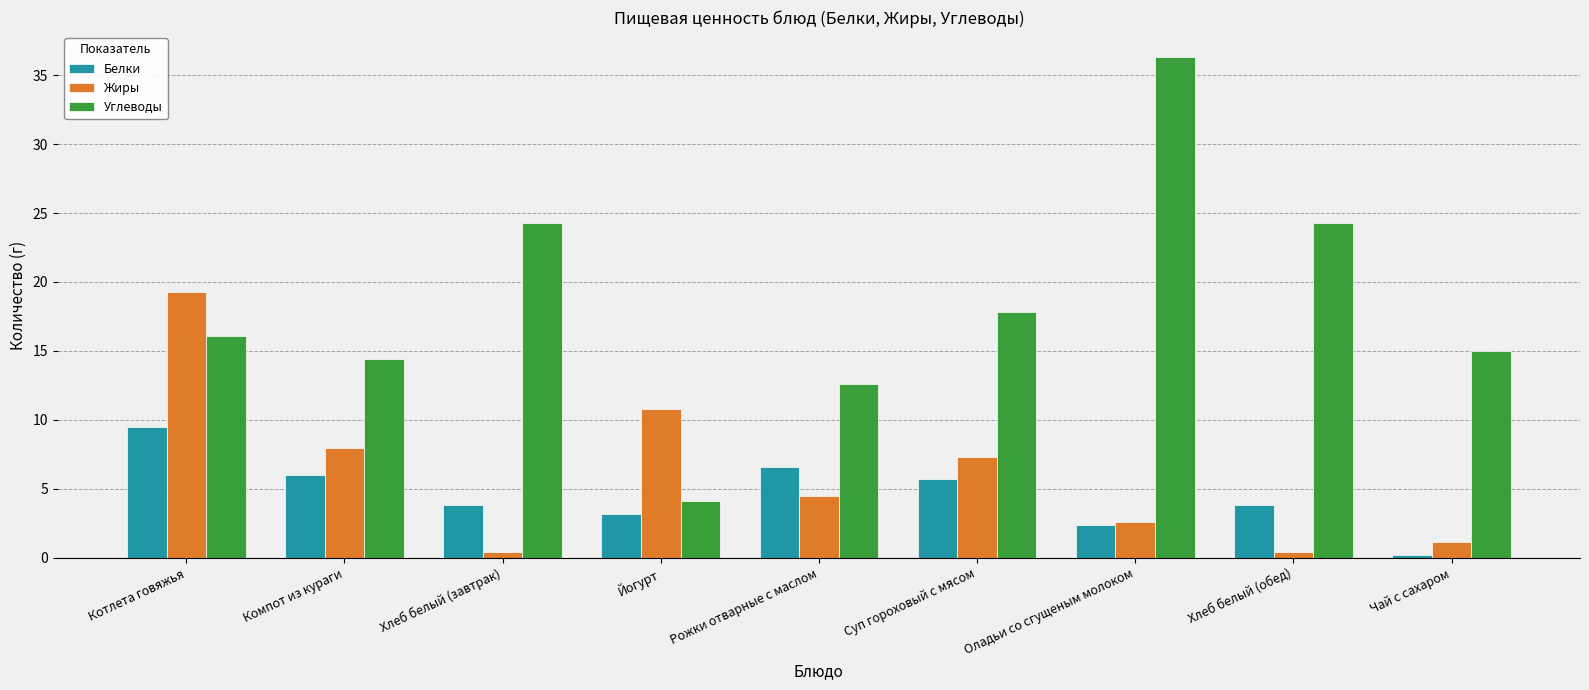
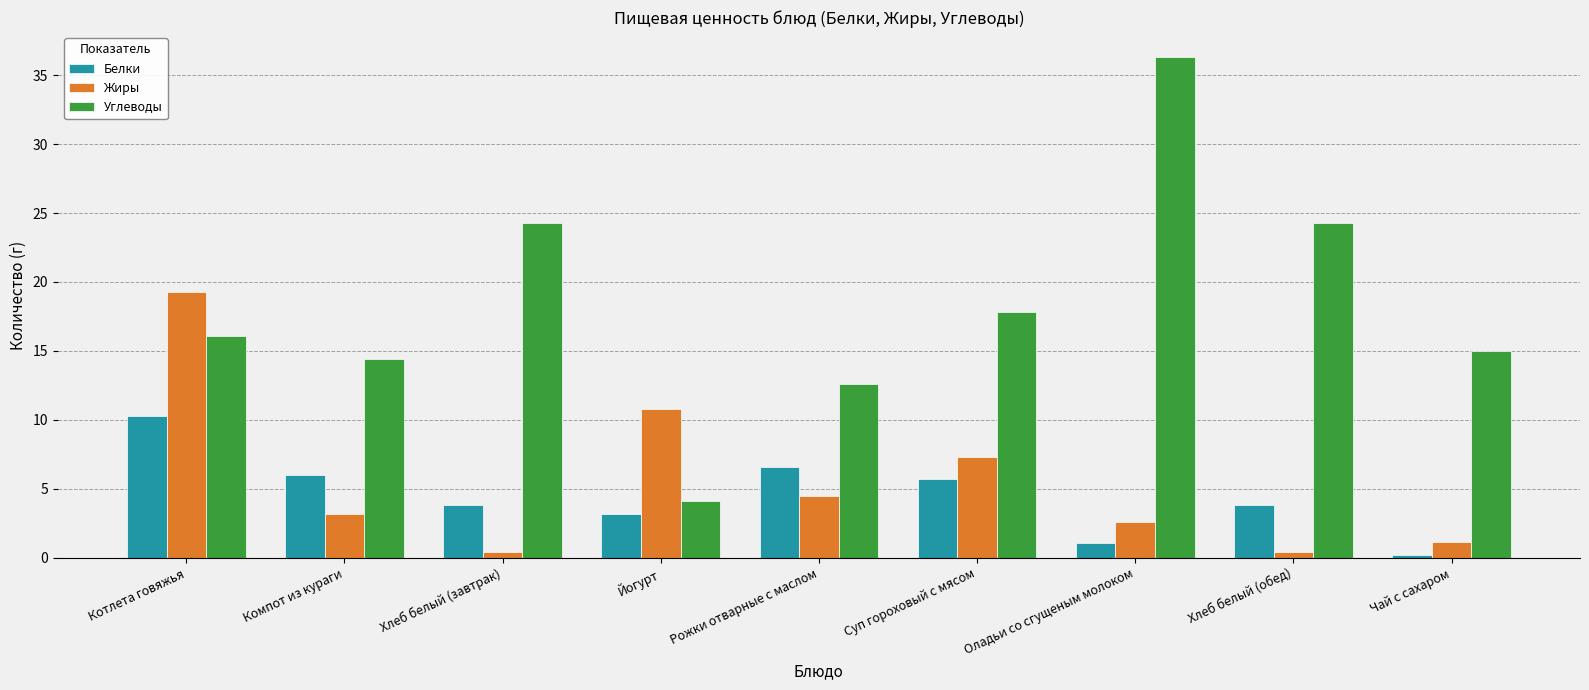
Белки, Котлета говяжья: 9.5 -> 10.3
Жиры, Компот из кураги: 8.0 -> 3.2
Белки, Оладьи со сгущеным молоком: 2.4 -> 1.1
